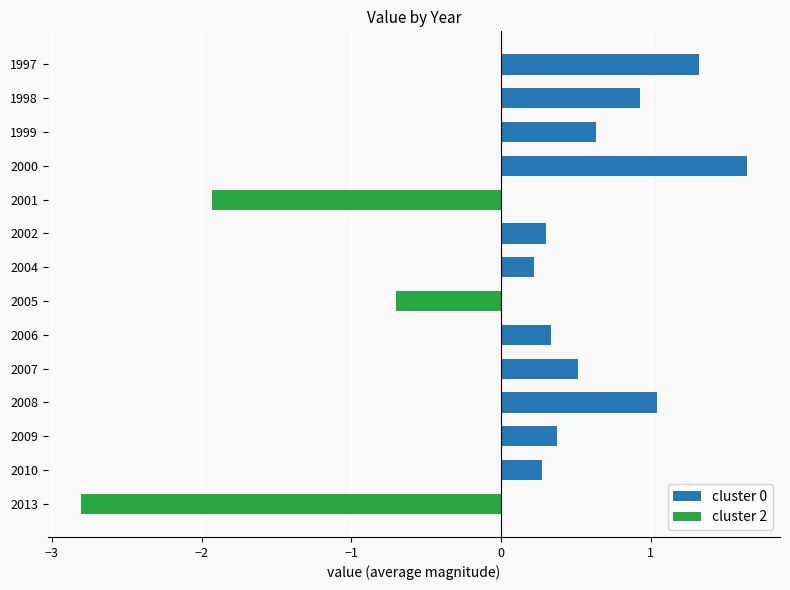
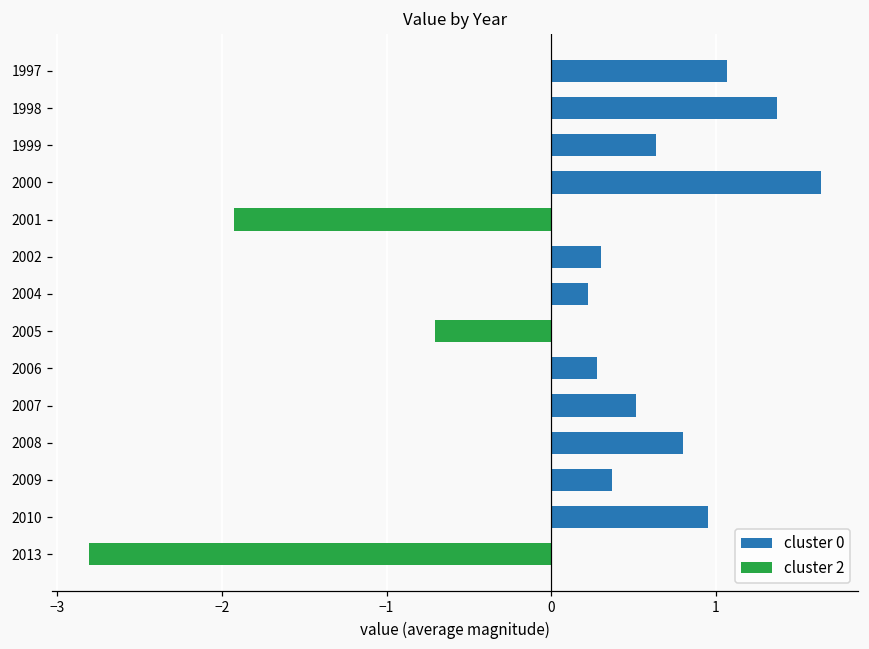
1997: 1.32 -> 1.06
1998: 0.93 -> 1.37
2006: 0.34 -> 0.28
2008: 1.04 -> 0.80
2010: 0.27 -> 0.95
